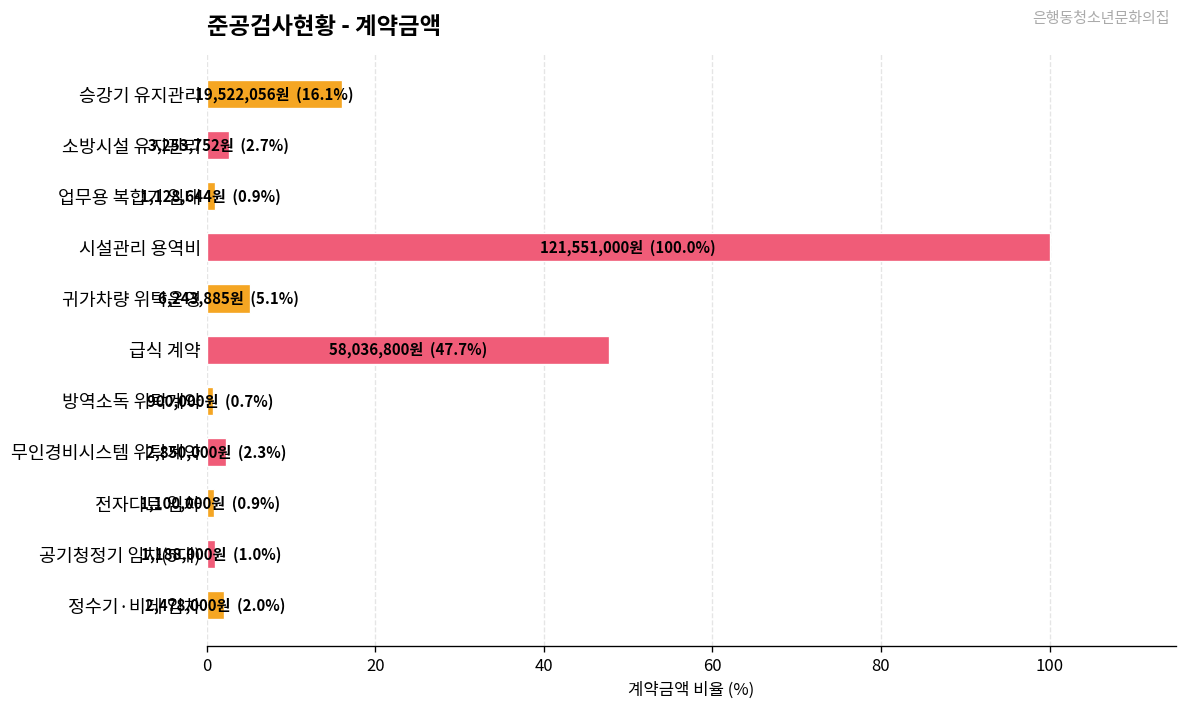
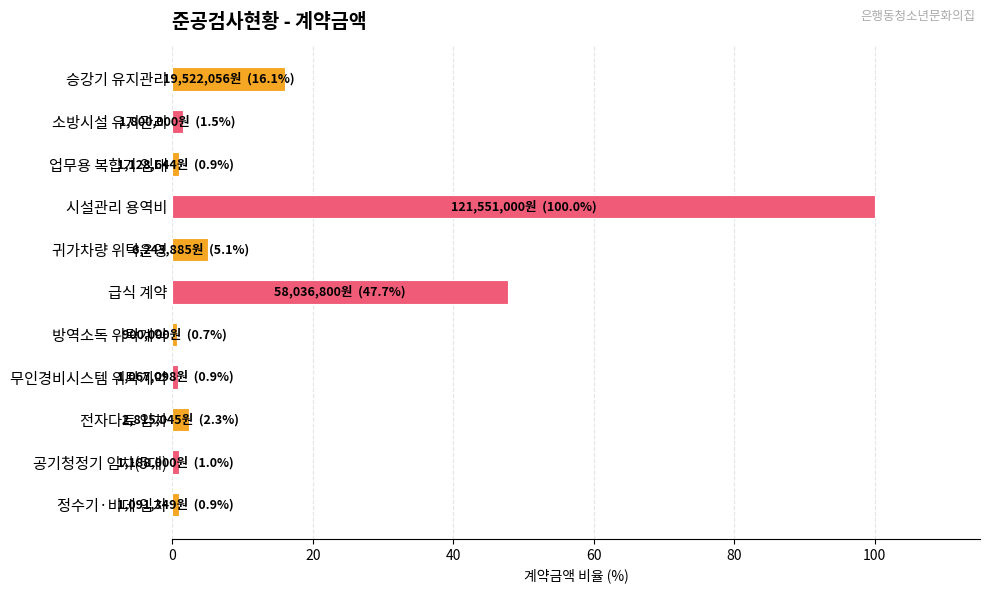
소방시설 유지관리: 3,253,752원 (2.7%) -> 1,800,000원 (1.5%)
무인경비시스템 위탁계약: 2,850,000원 (2.3%) -> 1,067,098원 (0.9%)
전자다트 임차: 1,100,000원 (0.9%) -> 2,815,045원 (2.3%)
정수기·비데 임차: 2,478,000원 (2.0%) -> 1,091,349원 (0.9%)
